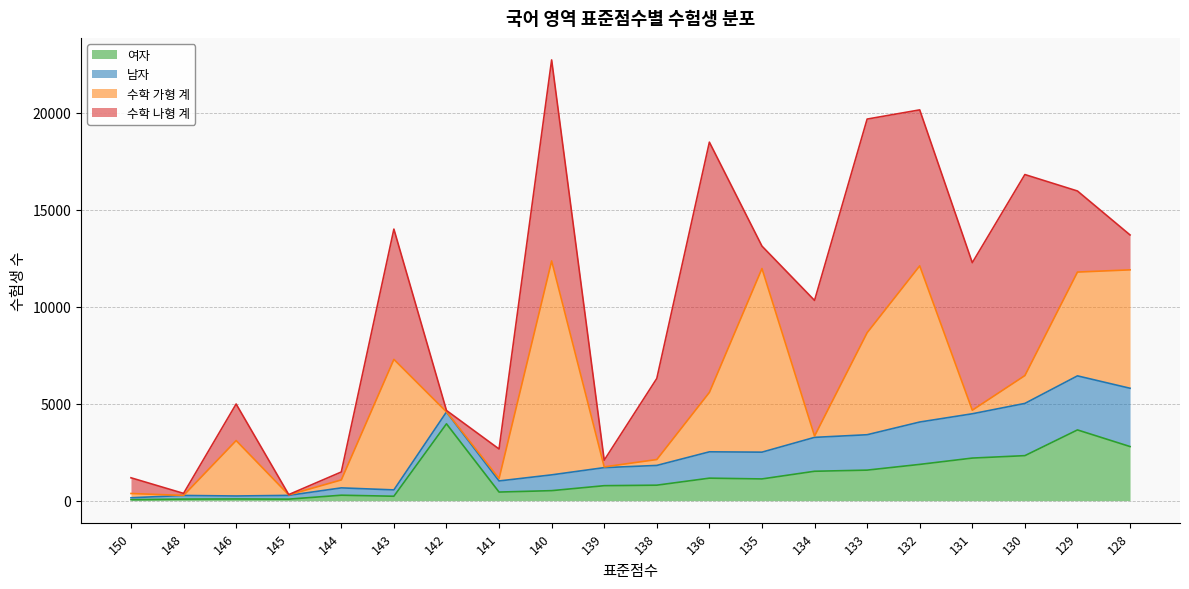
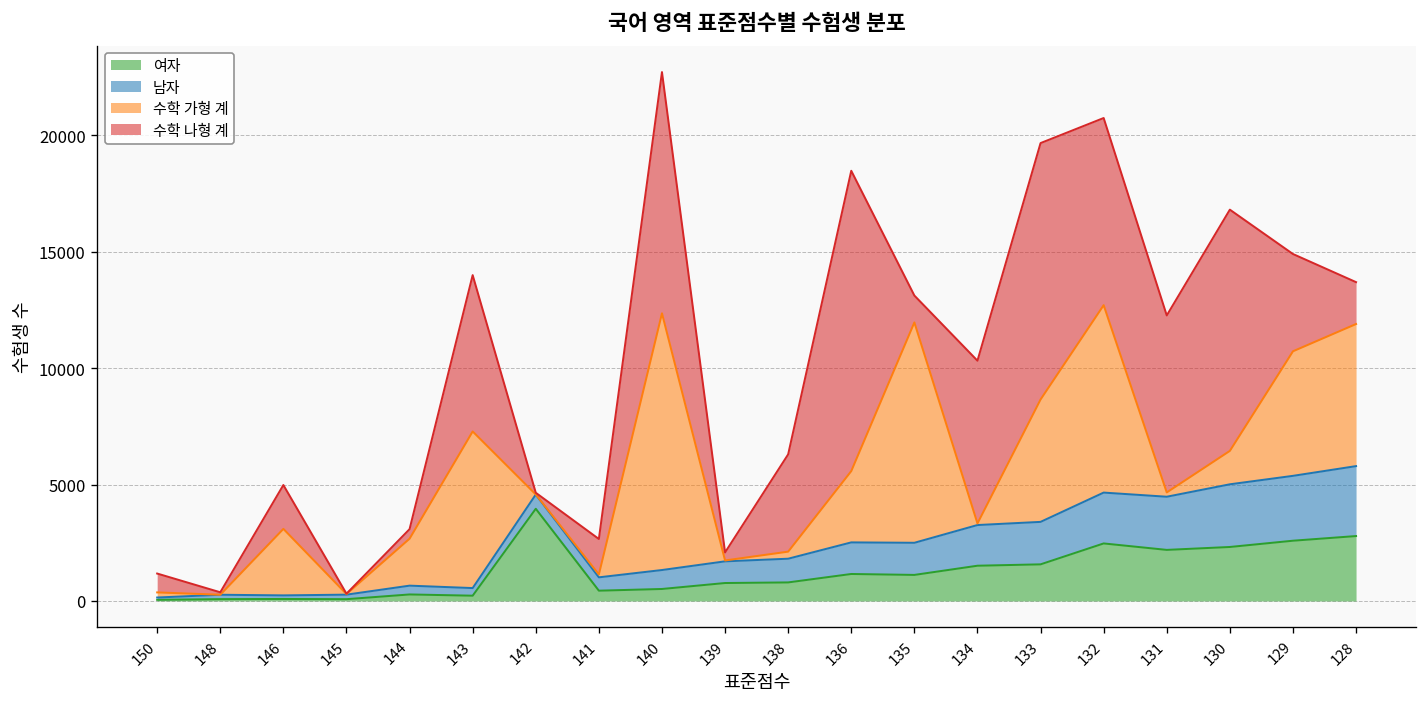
수학 가형 계, 144: 400 -> 2000
여자, 132: 1900 -> 2500
여자, 129: 3600 -> 2600
